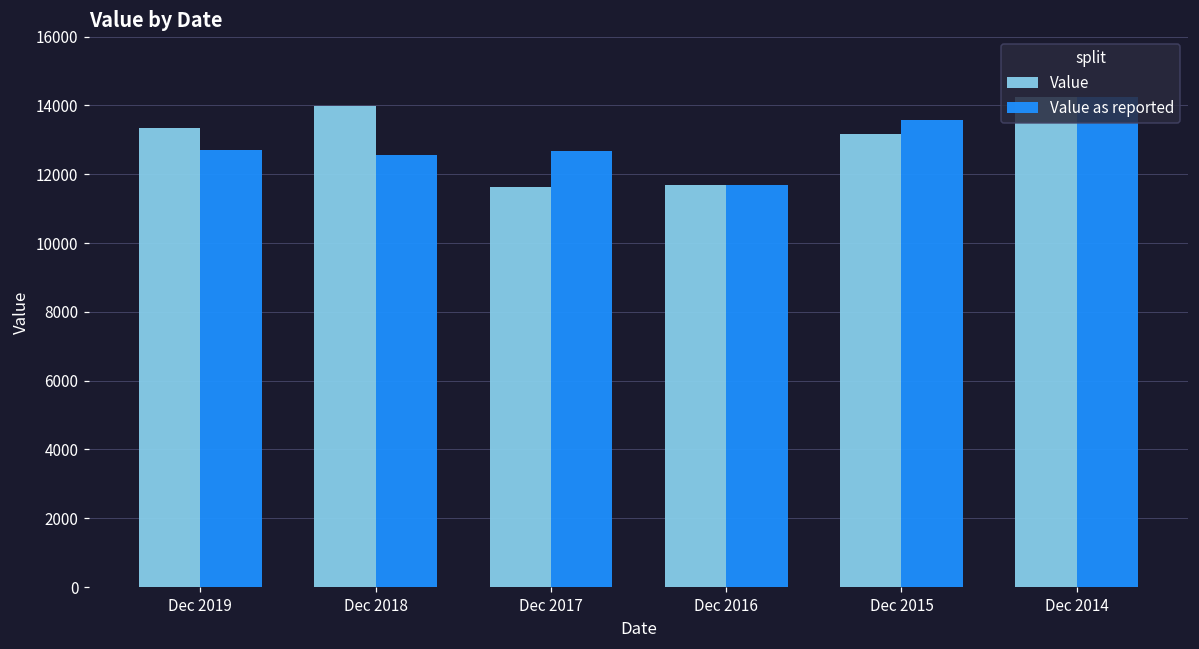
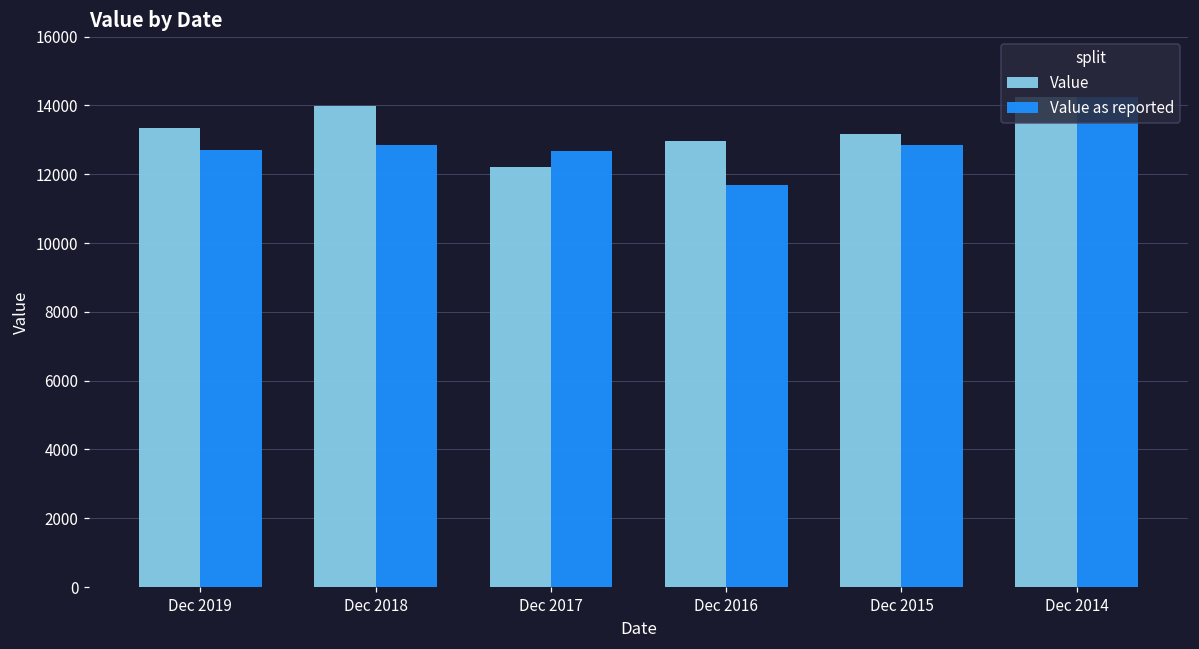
Value as reported, Dec 2018: 12600 -> 12800
Value, Dec 2017: 11600 -> 12200
Value, Dec 2016: 11700 -> 13000
Value as reported, Dec 2015: 13600 -> 12900
